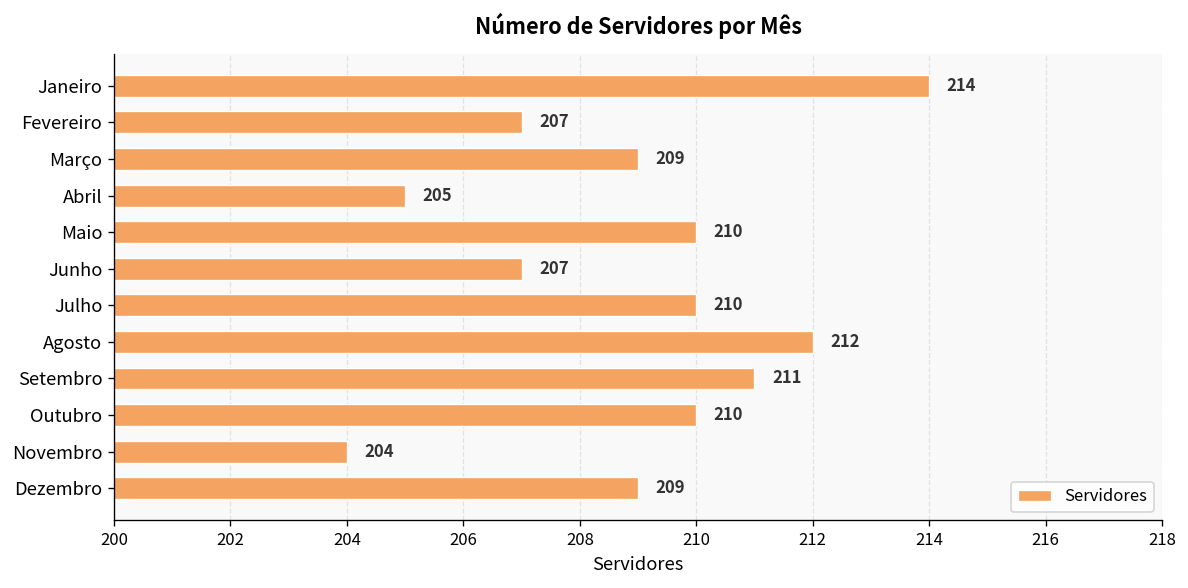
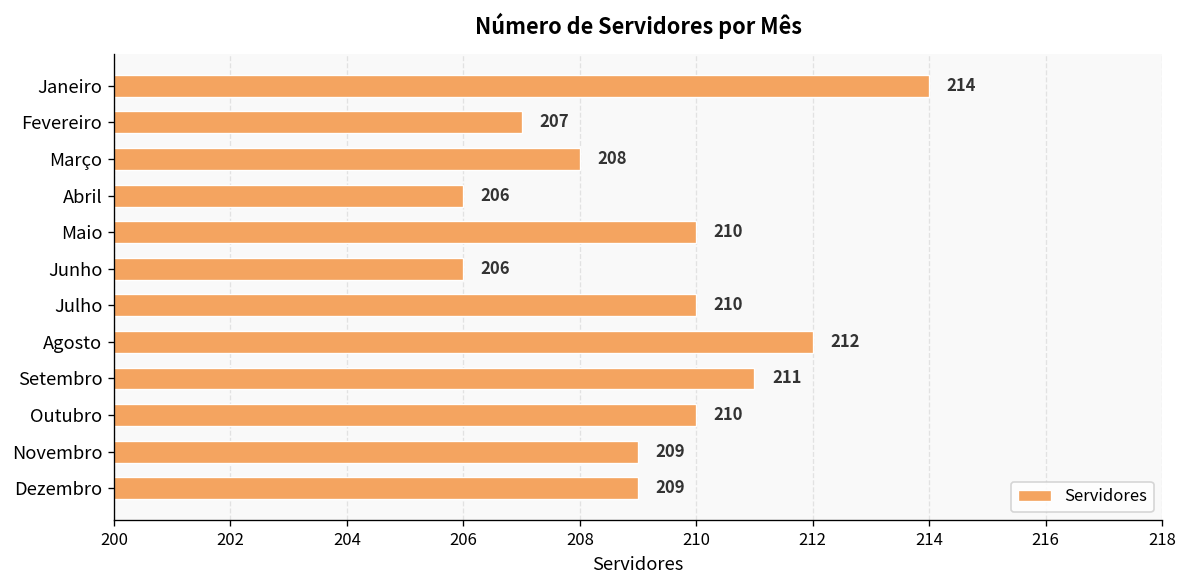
Março: 209 -> 208
Abril: 205 -> 206
Junho: 207 -> 206
Novembro: 204 -> 209
